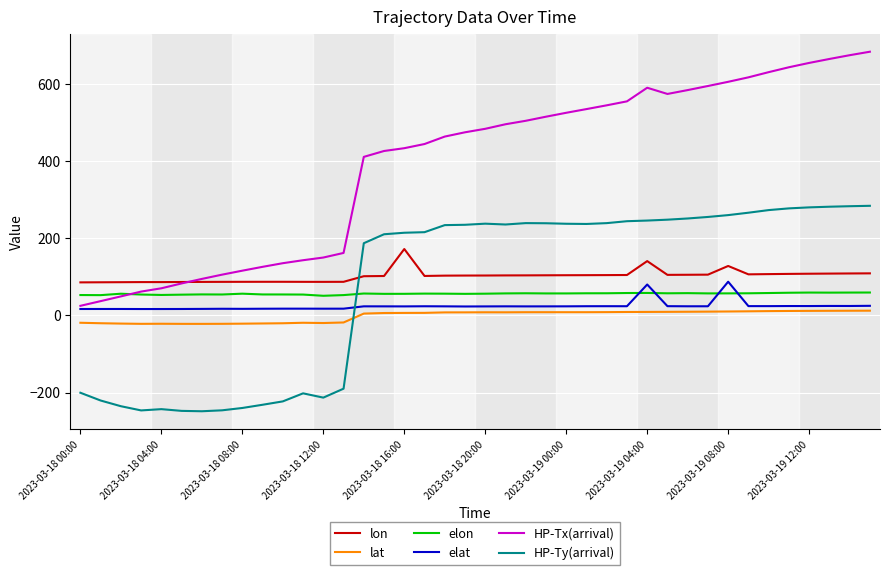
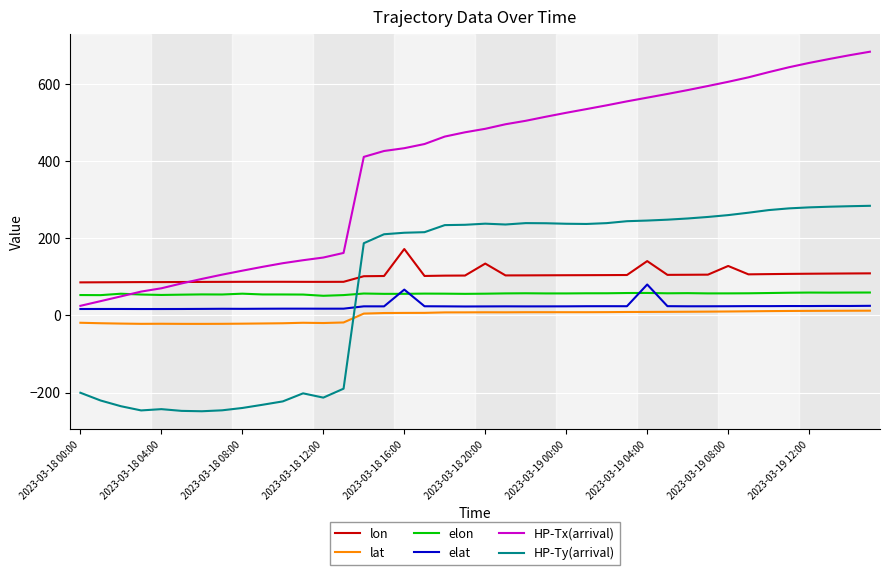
elat, 2023-03-18 16:00: 20 -> 70
lon, 2023-03-18 20:00: 100 -> 130
HP-Tx(arrival), 2023-03-19 04:00: 590 -> 560
elat, 2023-03-19 08:00: 90 -> 20
